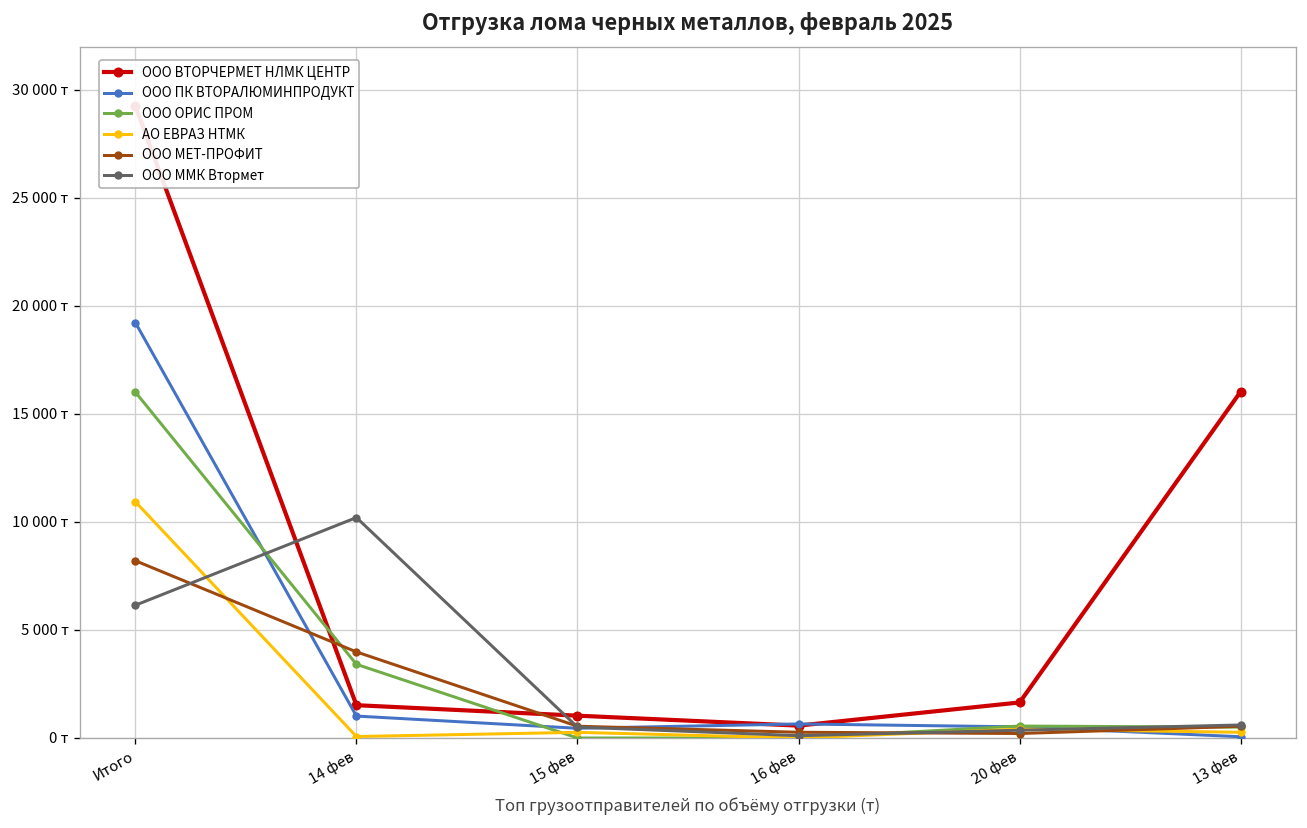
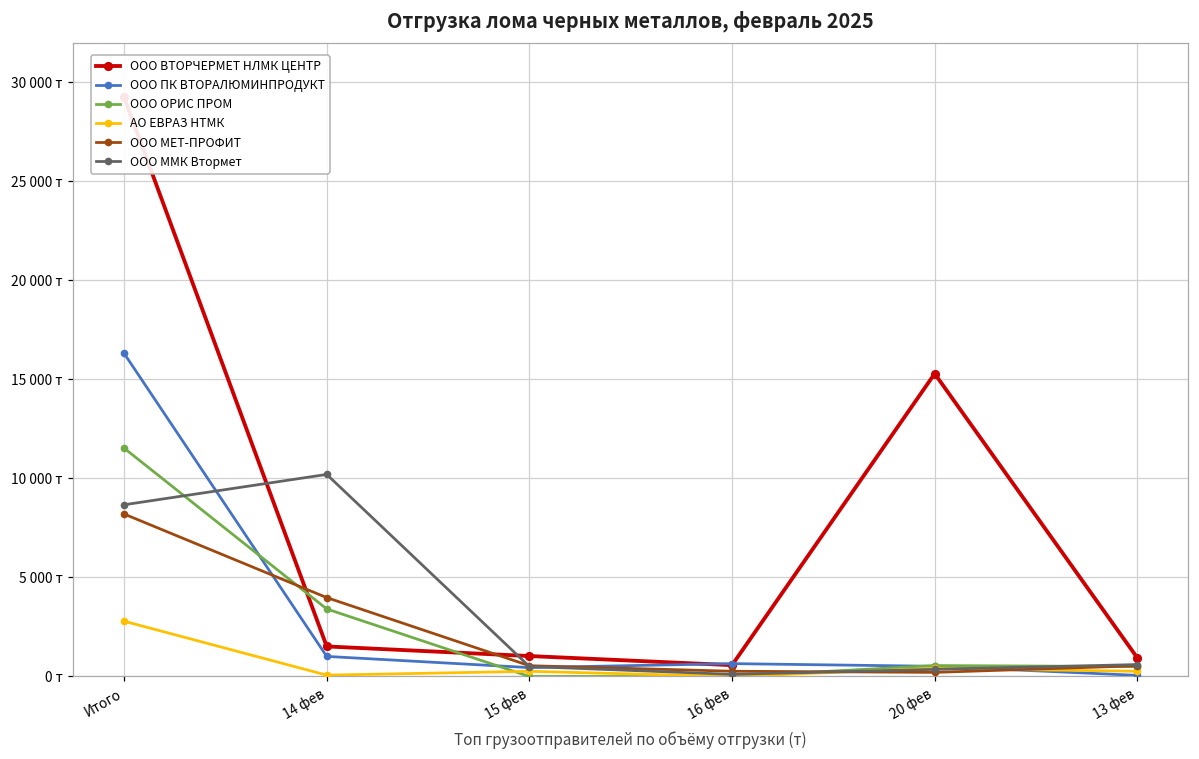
ООО ПК ВТОРАЛЮМИНПРОДУКТ, Итого: 19200 т -> 16300 т
ООО ОРИС ПРОМ, Итого: 16000 т -> 11500 т
АО ЕВРАЗ НТМК, Итого: 10900 т -> 2800 т
ООО ММК Втормет, Итого: 6100 т -> 8700 т
ООО ВТОРЧЕРМЕТ НЛМК ЦЕНТР, 20 фев: 1600 т -> 15300 т
ООО ВТОРЧЕРМЕТ НЛМК ЦЕНТР, 13 фев: 16000 т -> 900 т
